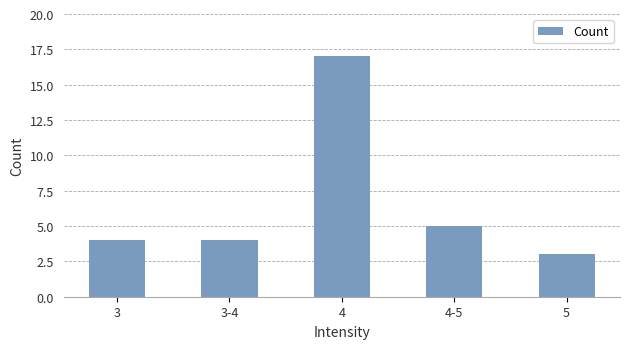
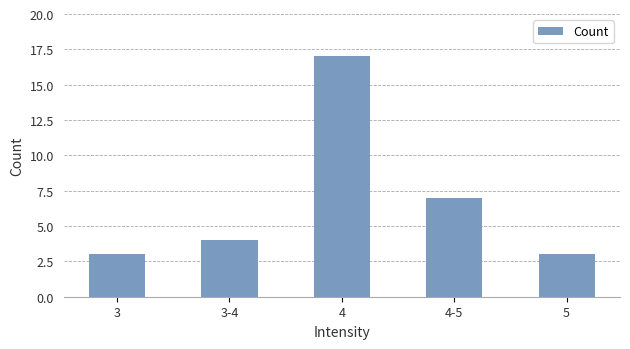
3: 4 -> 3
4-5: 5 -> 7
